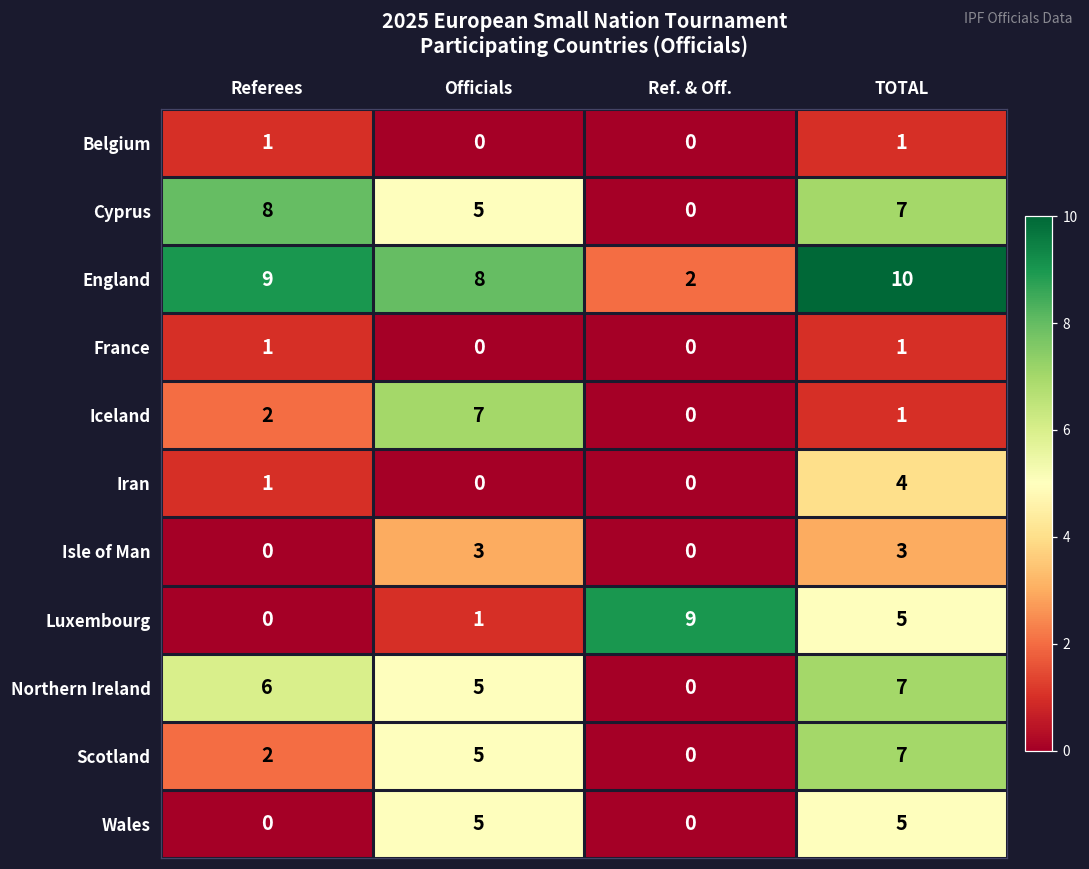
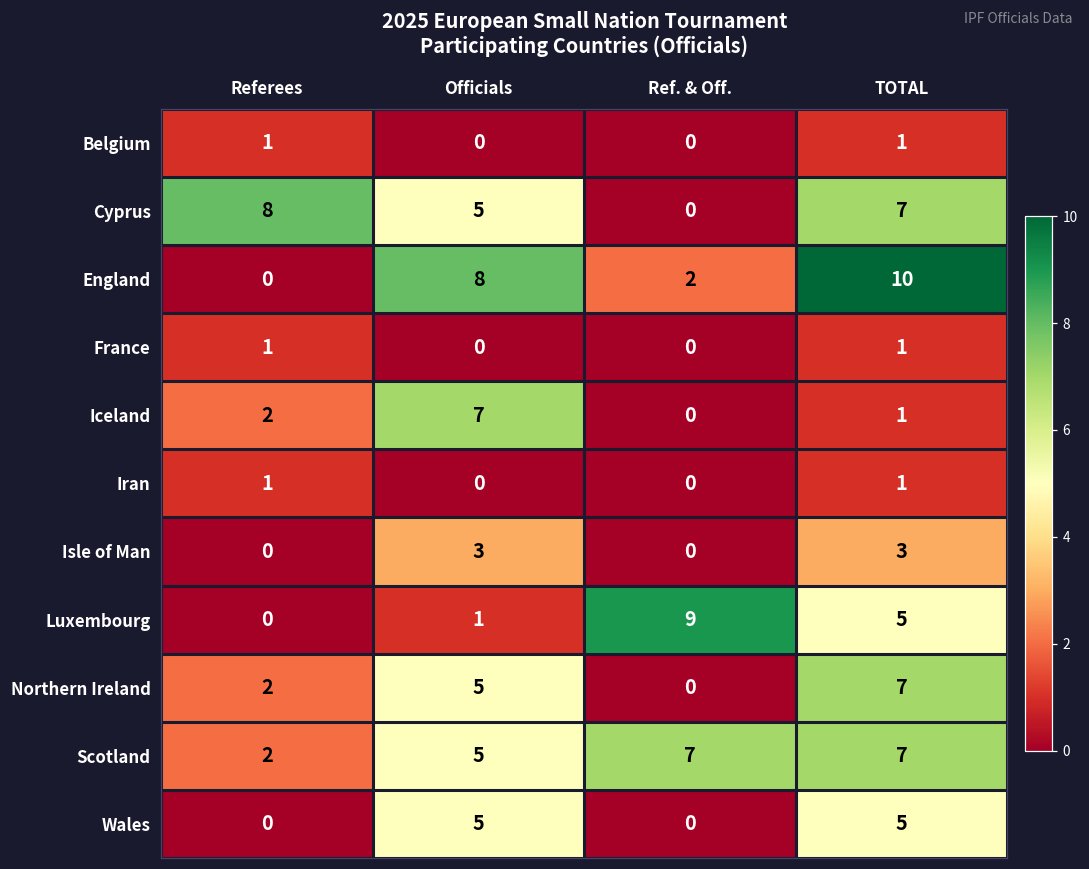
England, Referees: 9 -> 0
Iran, TOTAL: 4 -> 1
Northern Ireland, Referees: 6 -> 2
Scotland, Ref. & Off.: 0 -> 7
